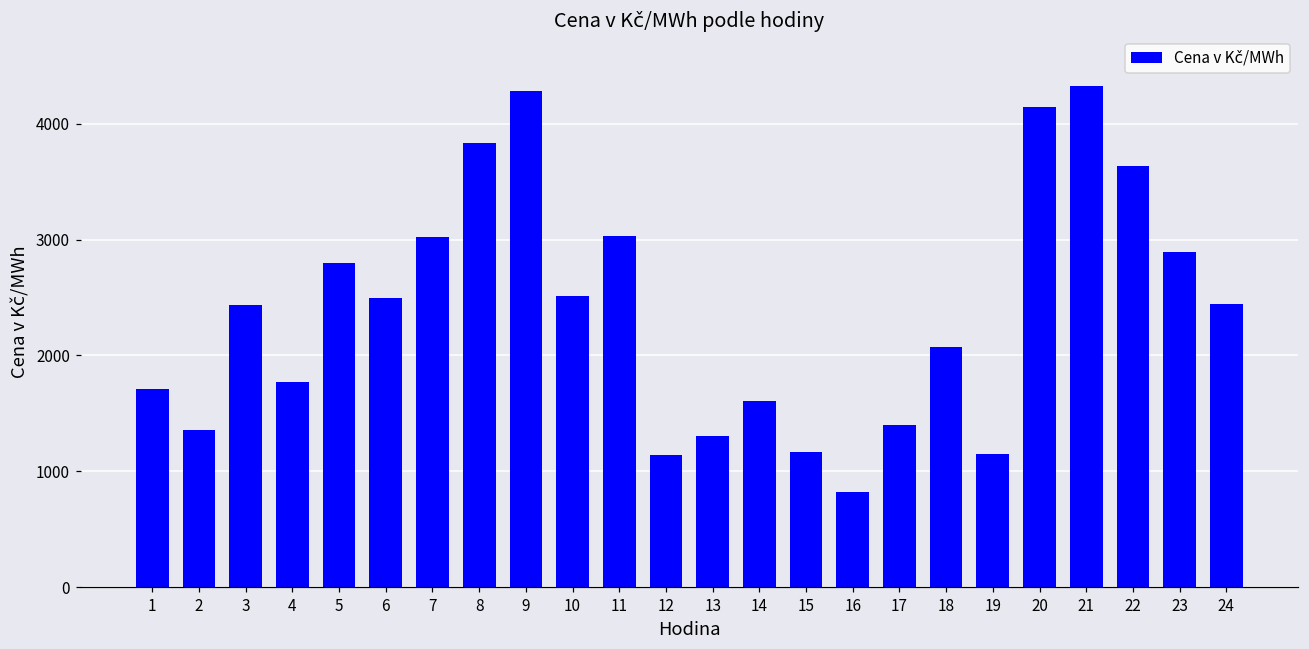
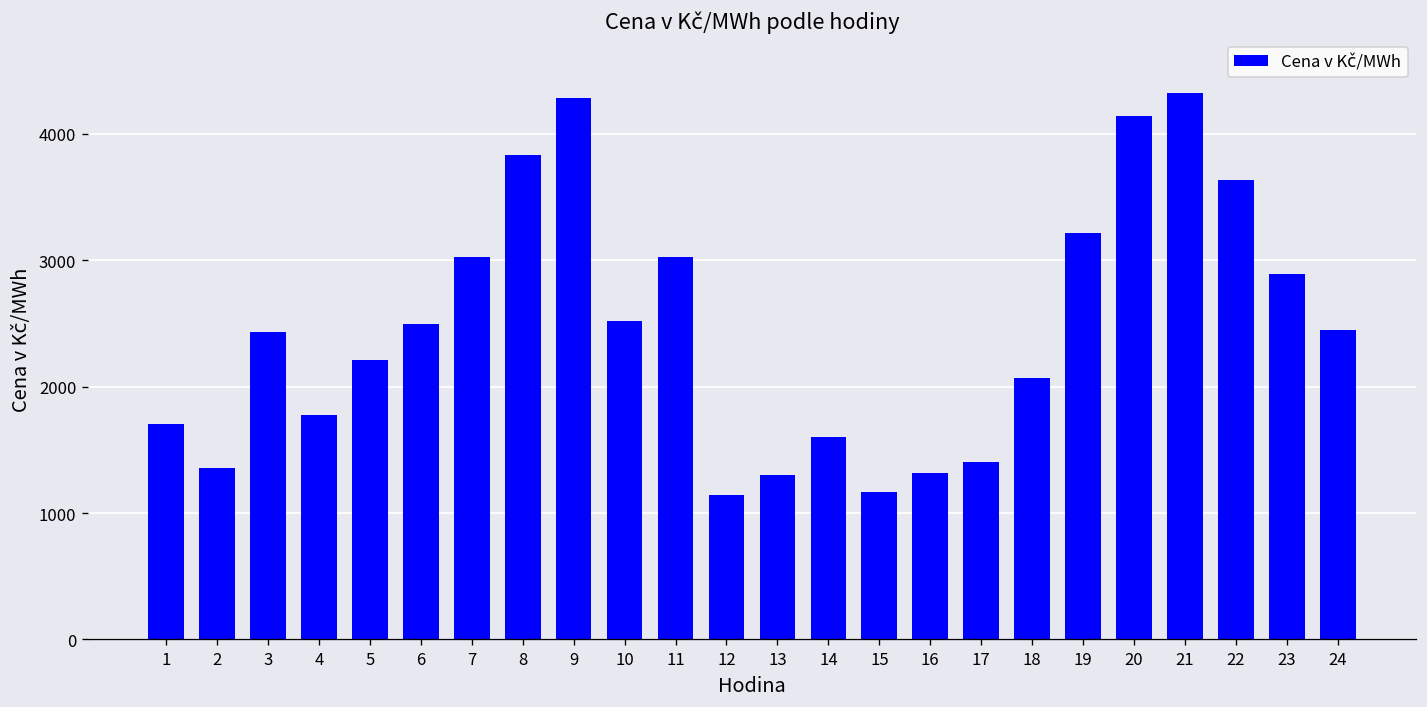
5: 2800 -> 2210
16: 820 -> 1310
19: 1150 -> 3220
